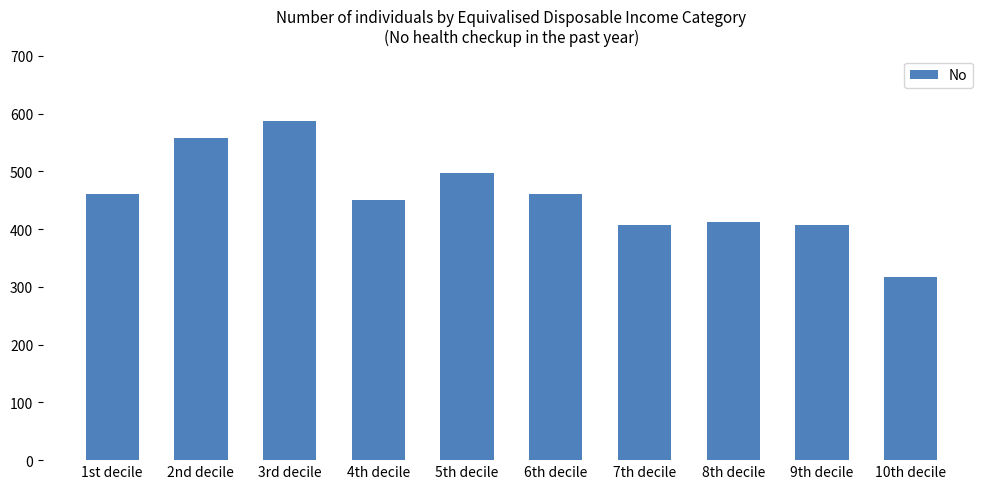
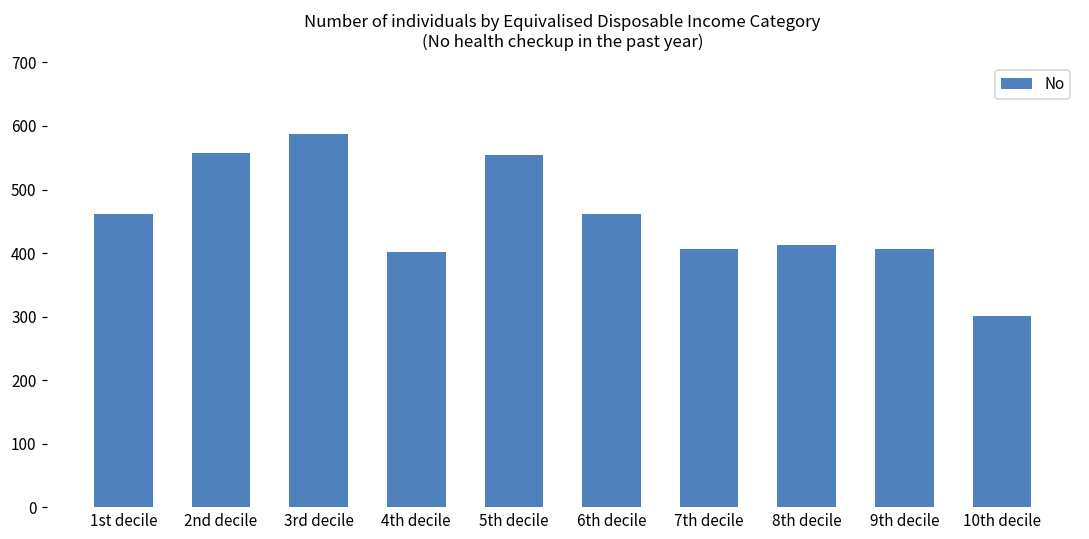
4th decile: 450 -> 400
5th decile: 500 -> 550
10th decile: 320 -> 300
